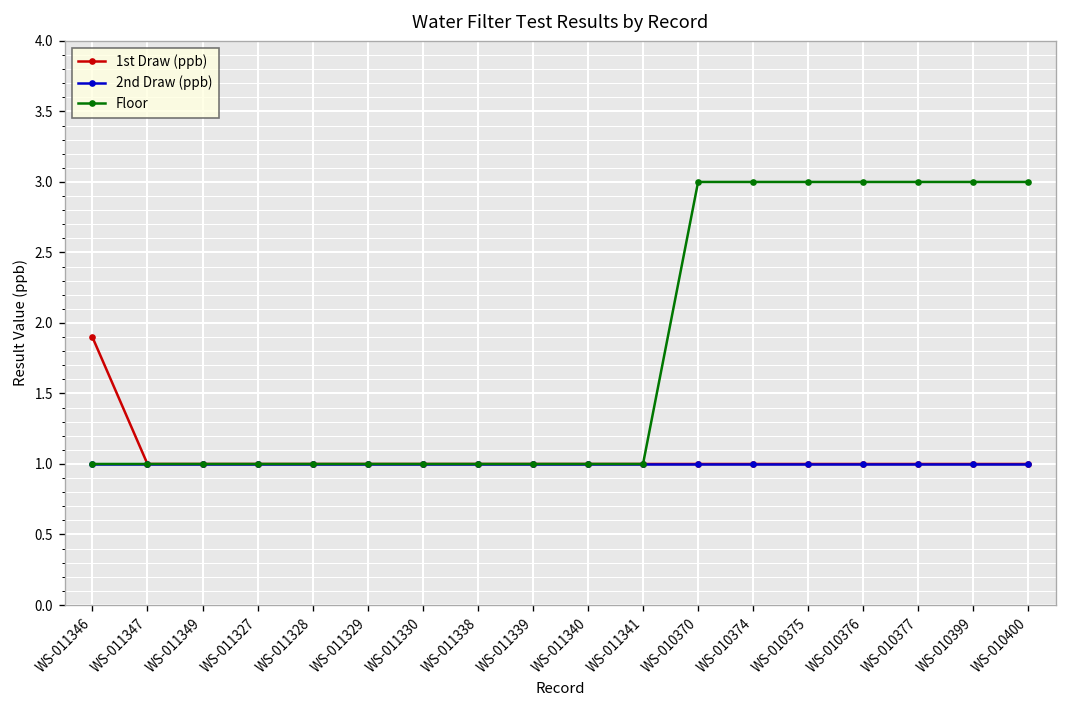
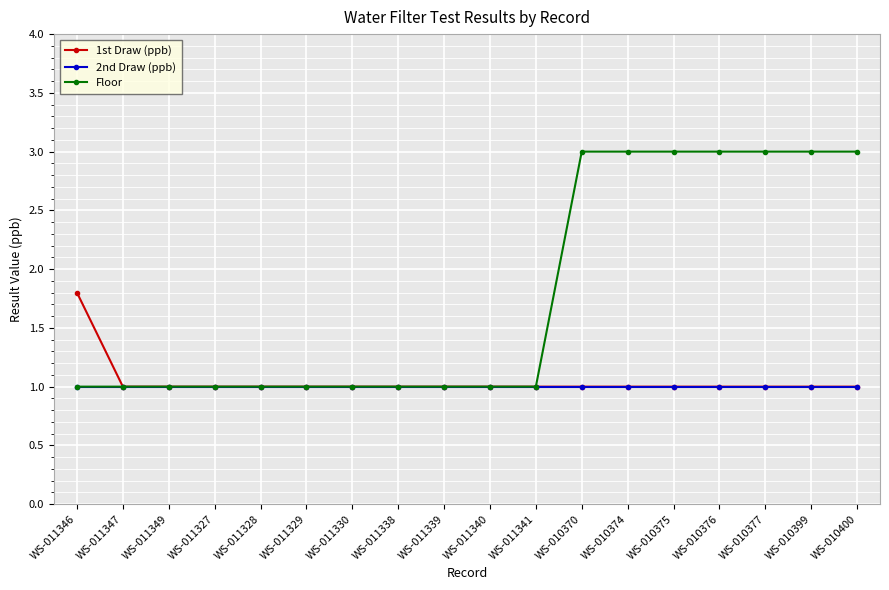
1st Draw (ppb), WS-011346: 1.9 -> 1.8
